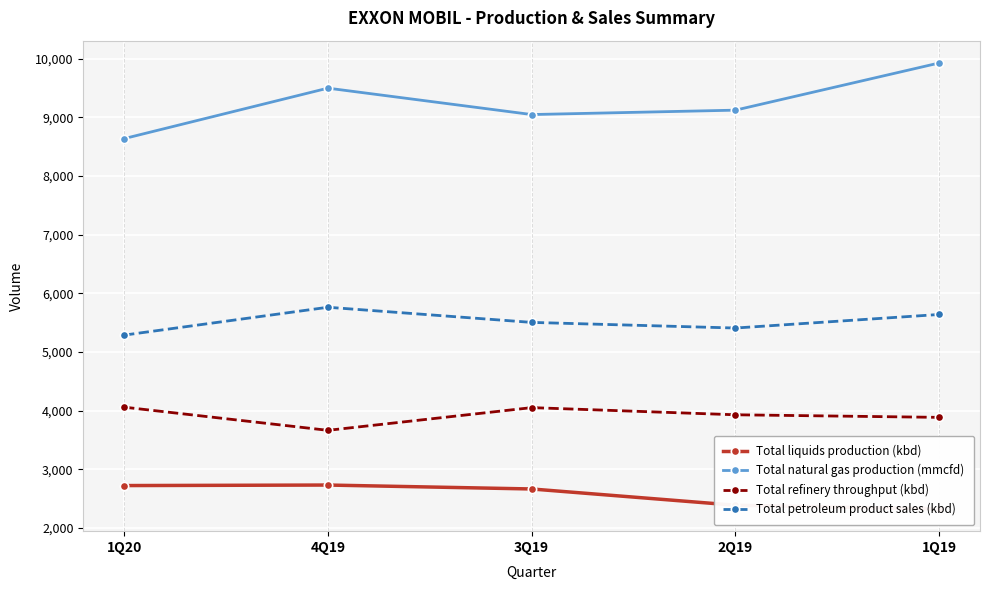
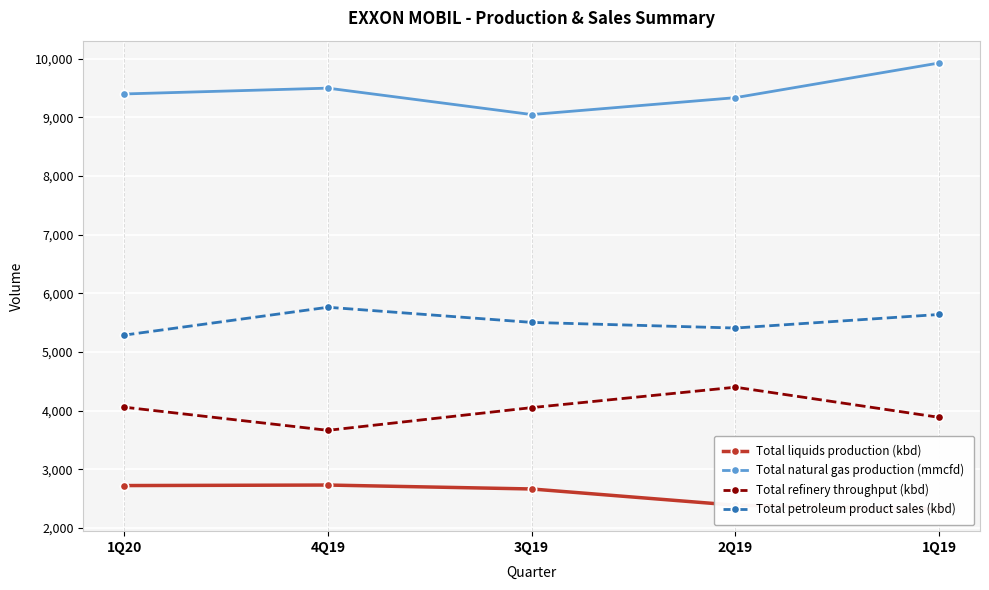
Total natural gas production (mmcfd), 1Q20: 8,600 -> 9,400
Total natural gas production (mmcfd), 2Q19: 9,100 -> 9,300
Total refinery throughput (kbd), 2Q19: 3,900 -> 4,400
